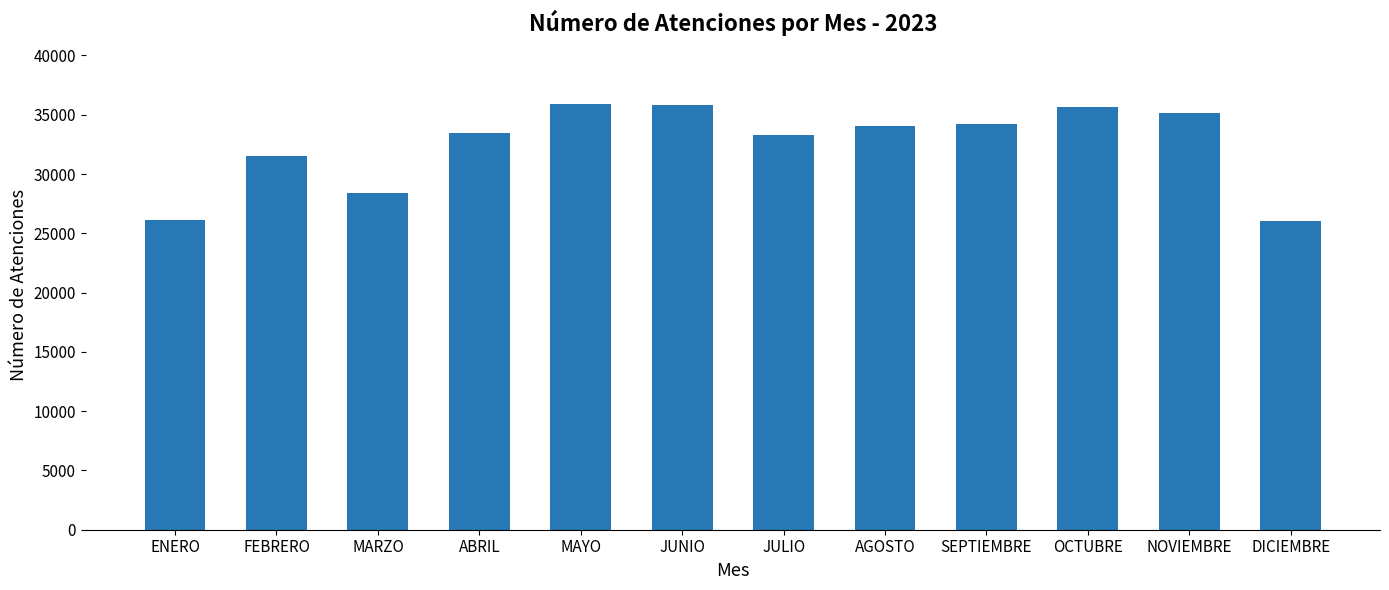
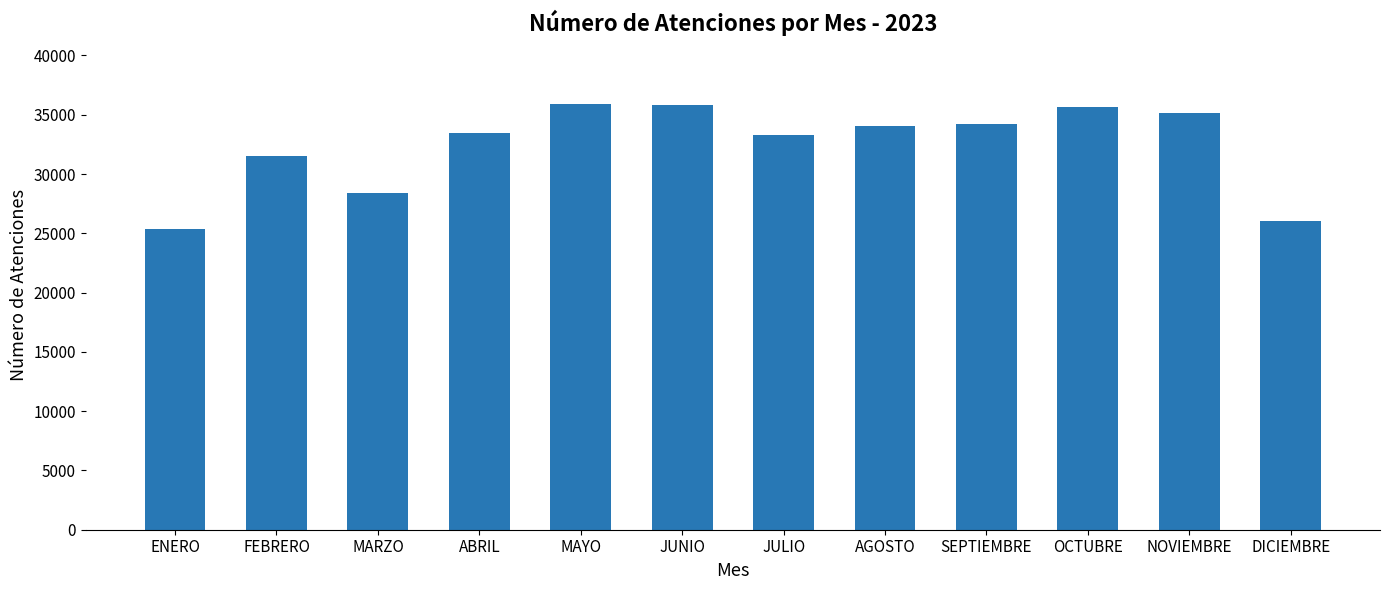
ENERO: 26100 -> 25400
